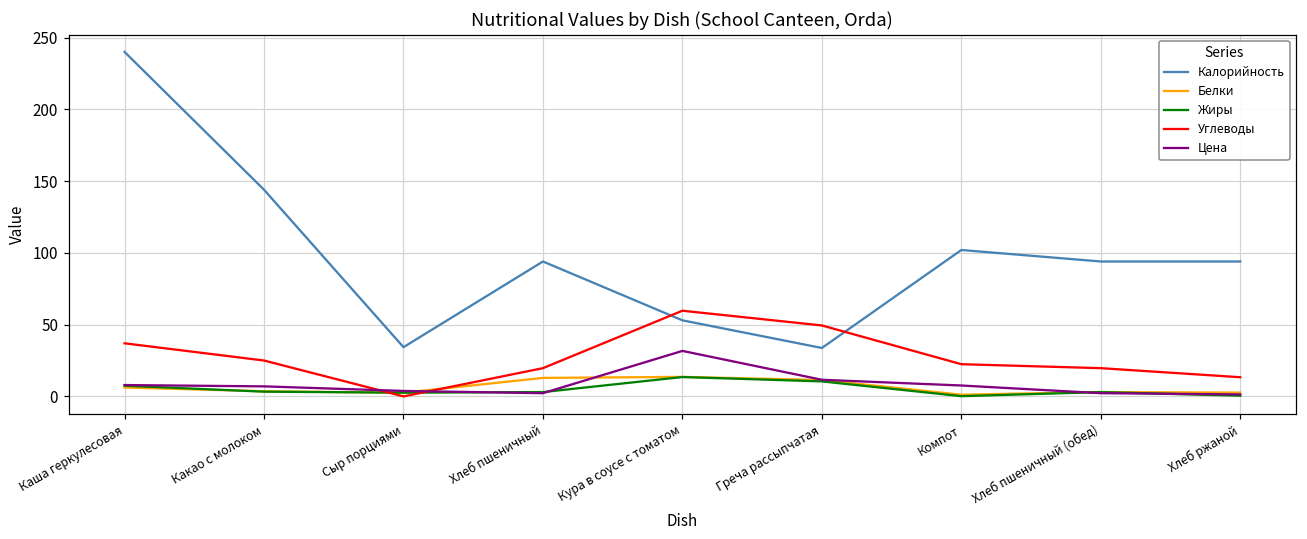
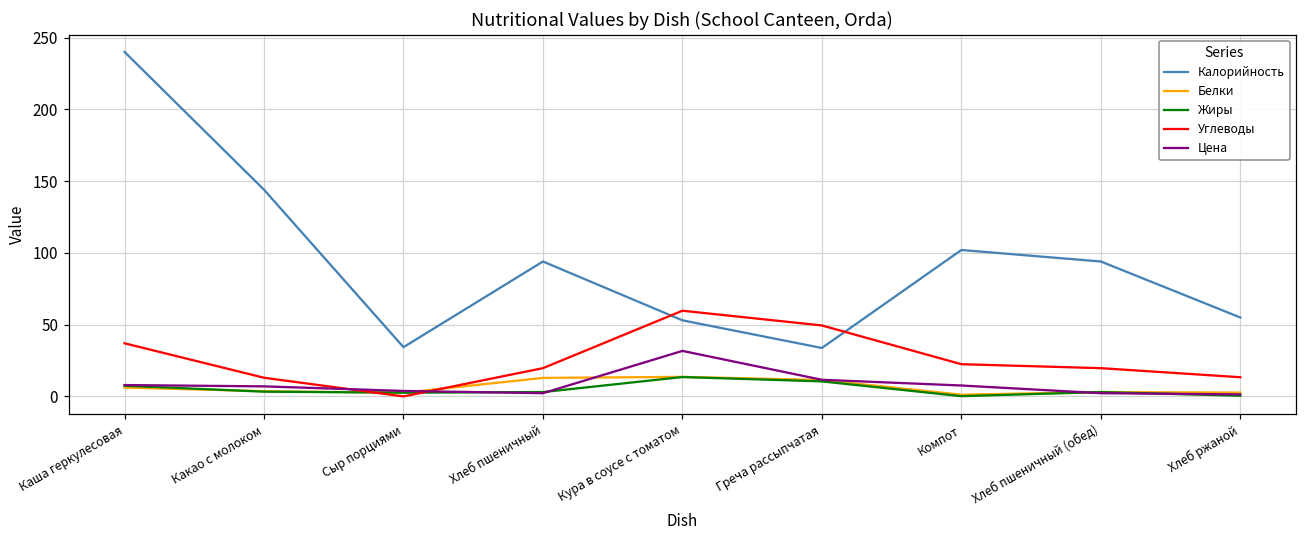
Углеводы, Какао с молоком: 25 -> 13
Калорийность, Хлеб ржаной: 94 -> 55
